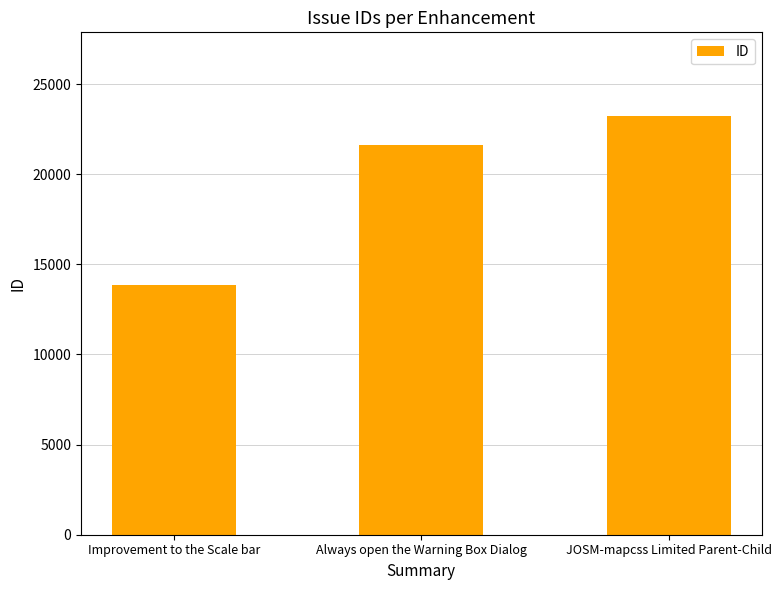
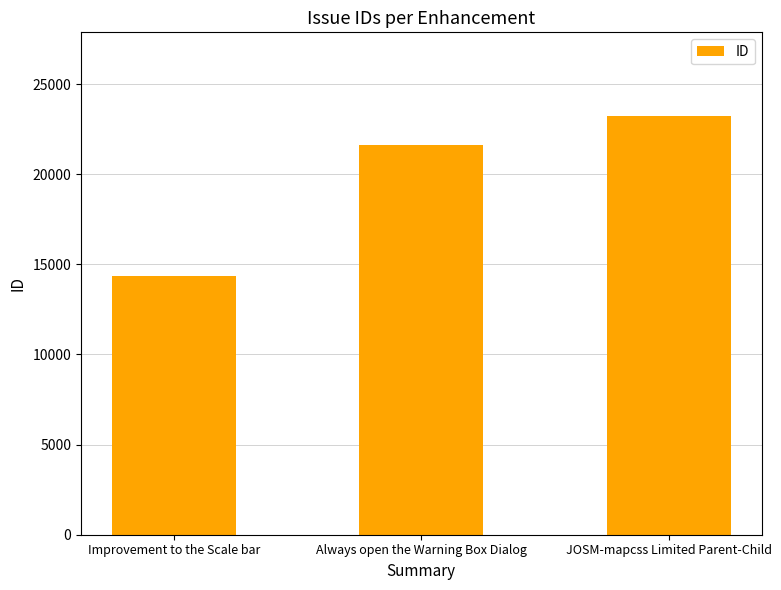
Improvement to the Scale bar: 13900 -> 14300
